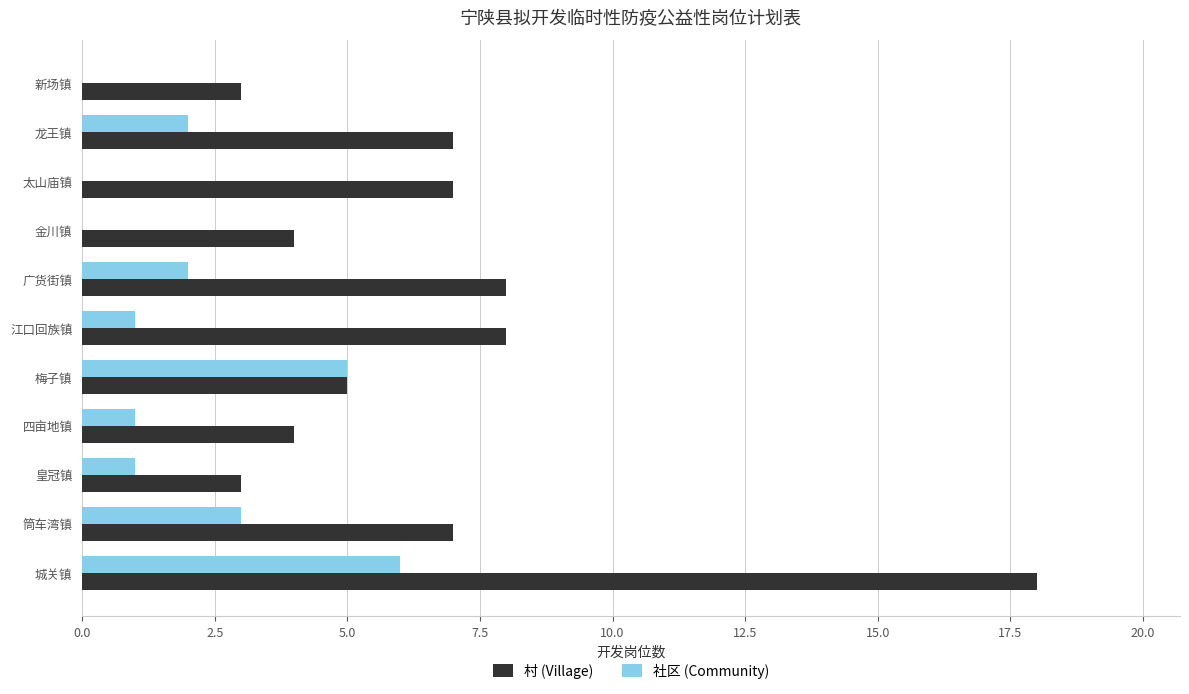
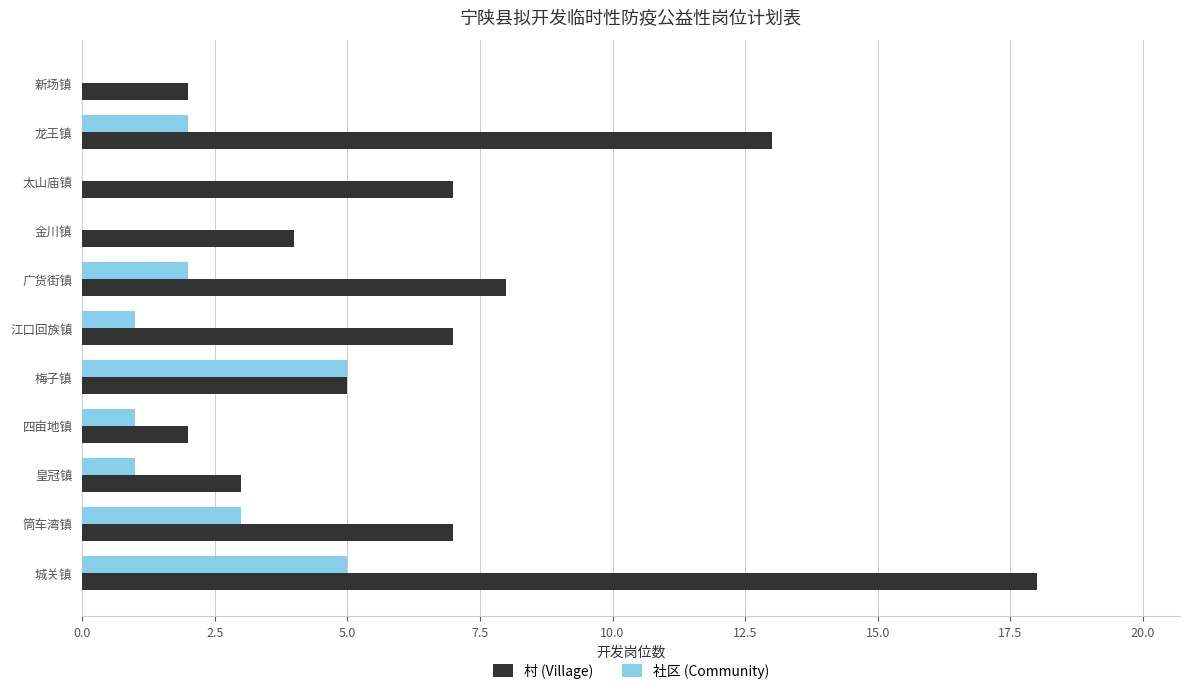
村 (Village), 新场镇: 3 -> 2
村 (Village), 龙王镇: 7 -> 13
村 (Village), 江口回族镇: 8 -> 7
村 (Village), 四亩地镇: 4 -> 2
社区 (Community), 城关镇: 6 -> 5
